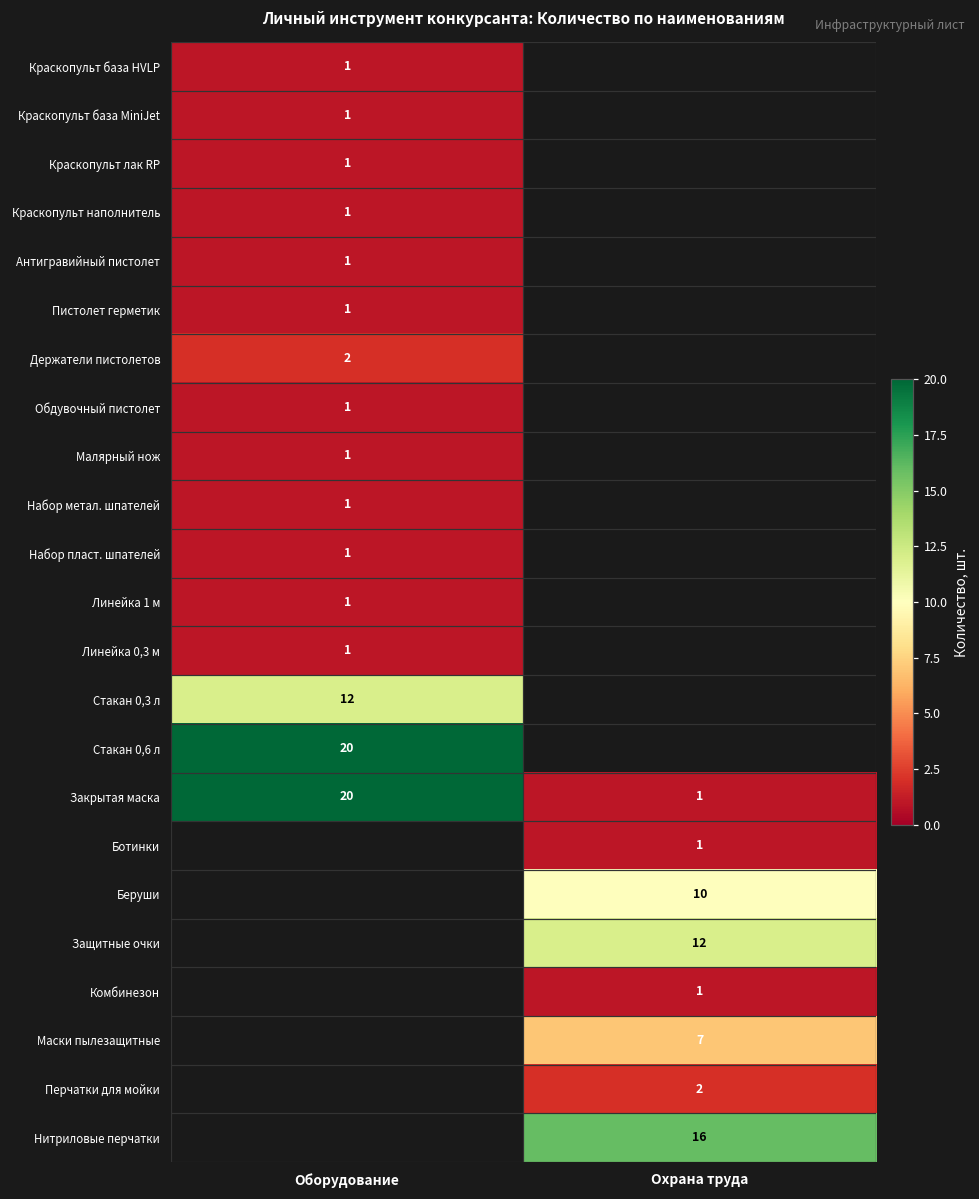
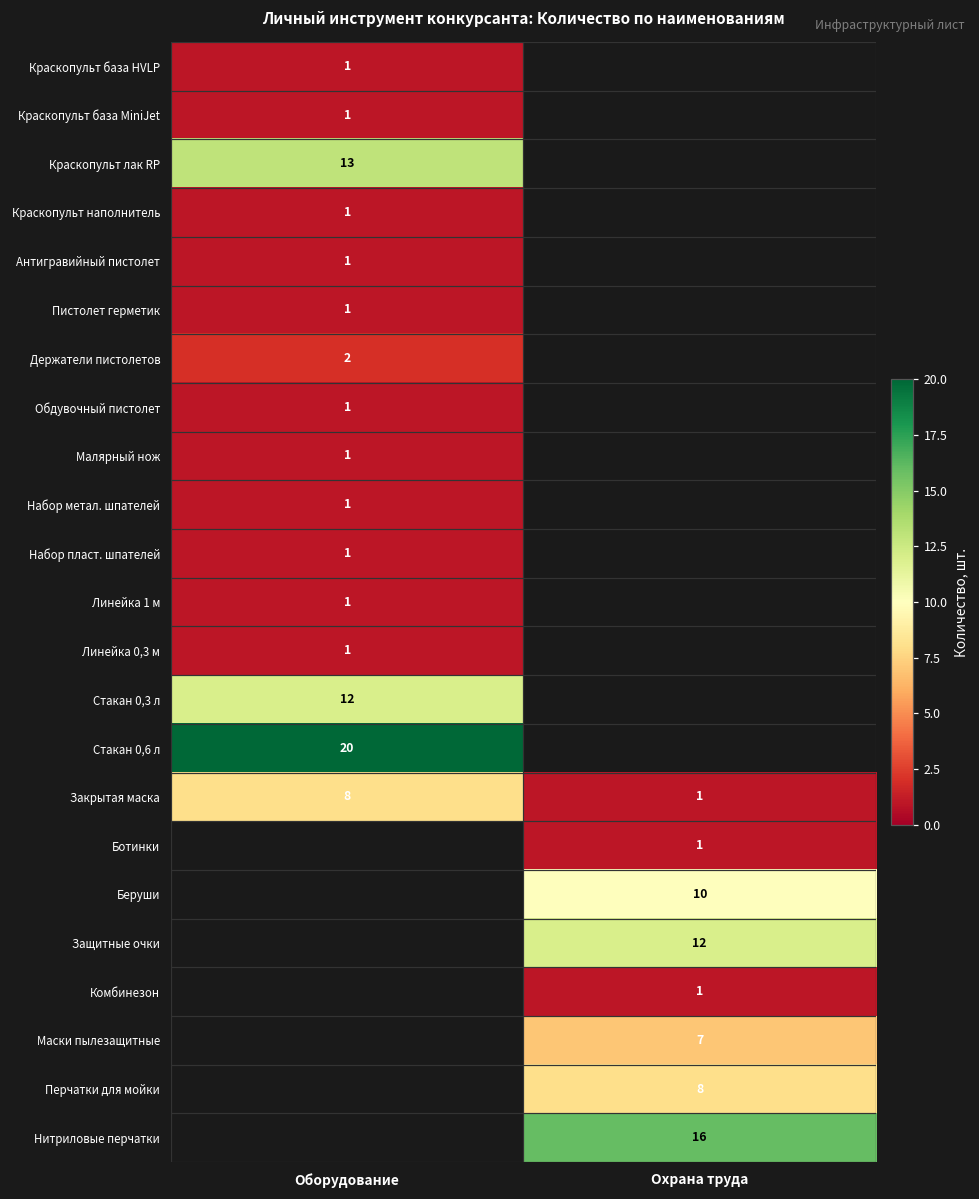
Краскопульт лак RP, Оборудование: 1 -> 13
Закрытая маска, Оборудование: 20 -> 8
Перчатки для мойки, Охрана труда: 2 -> 8
